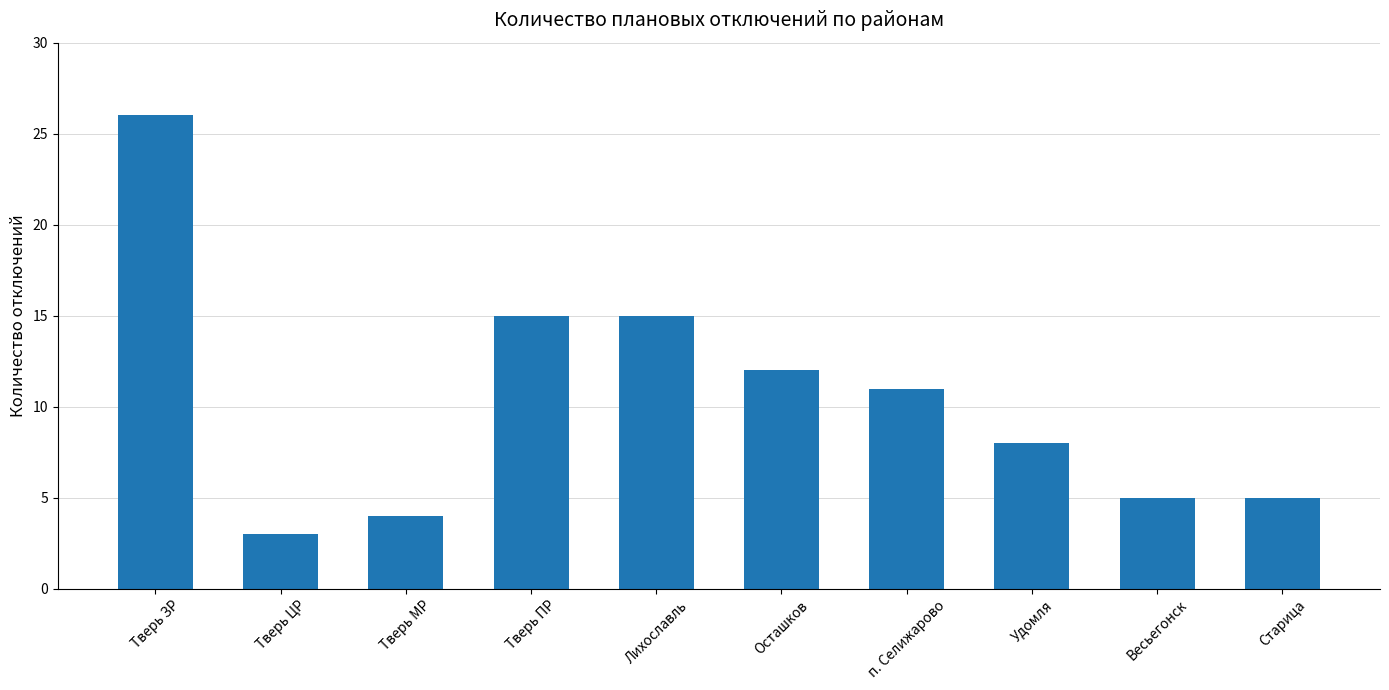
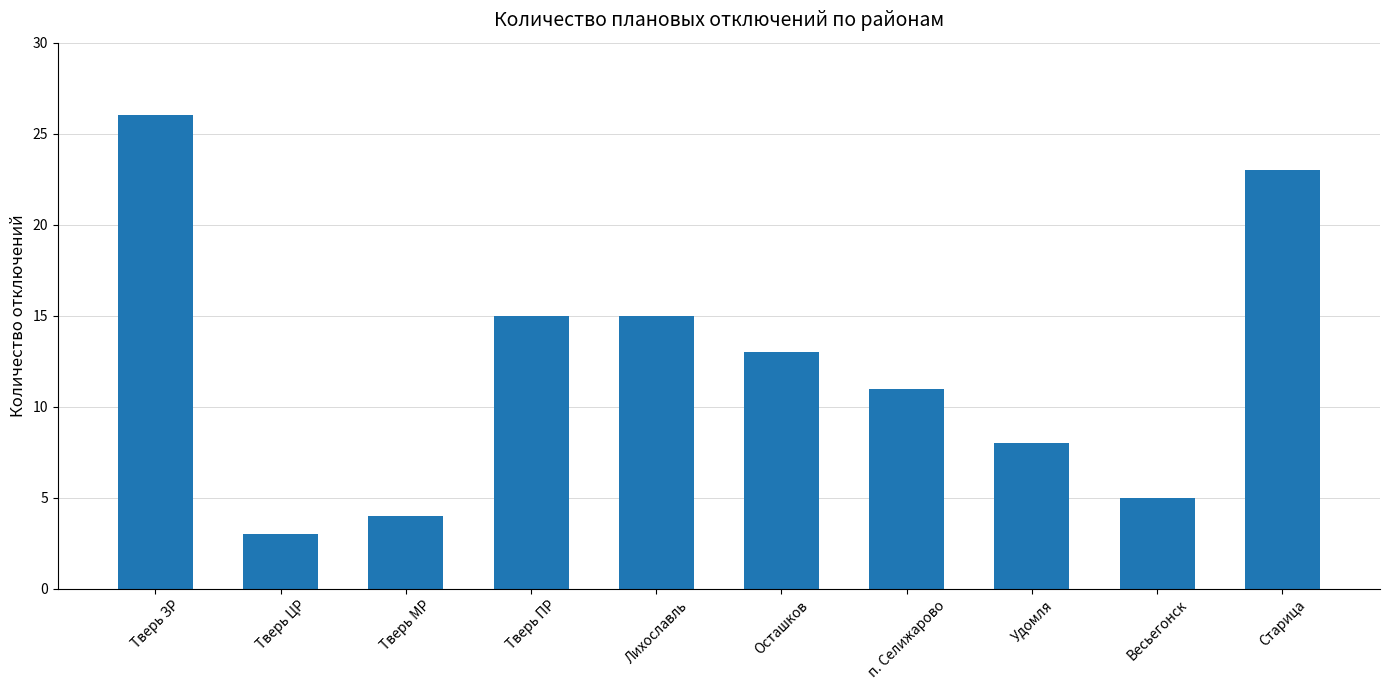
Осташков: 12 -> 13
Старица: 5 -> 23
